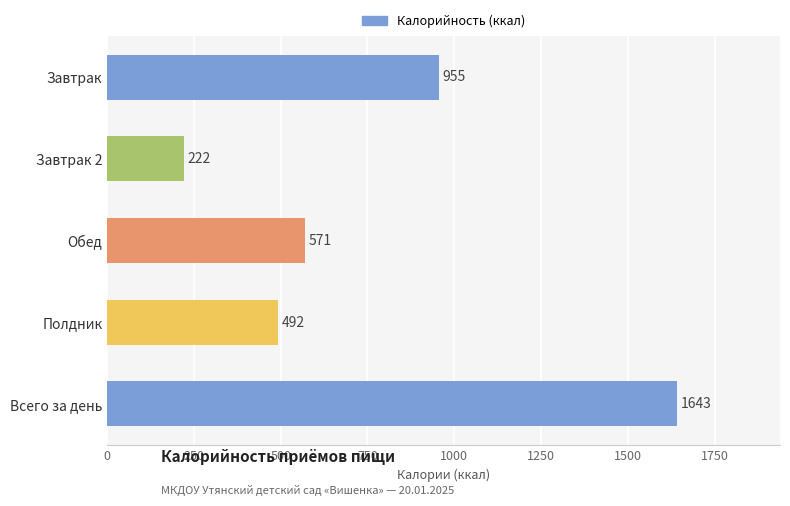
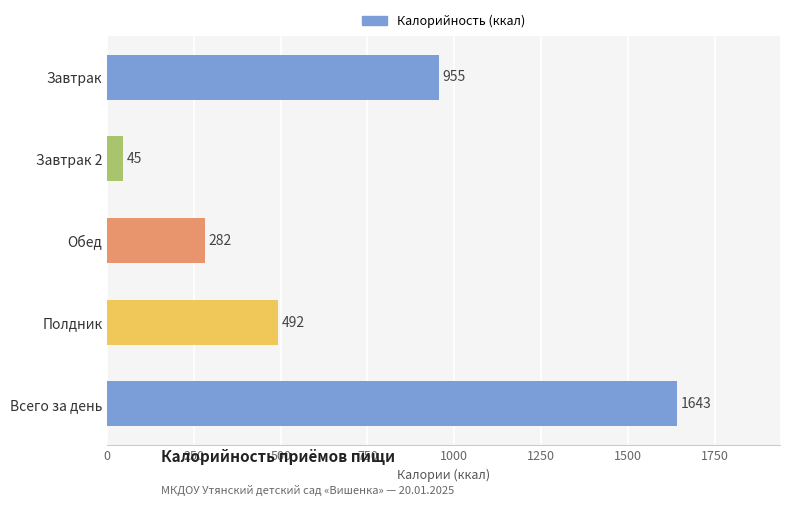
Завтрак 2: 222 -> 45
Обед: 571 -> 282
